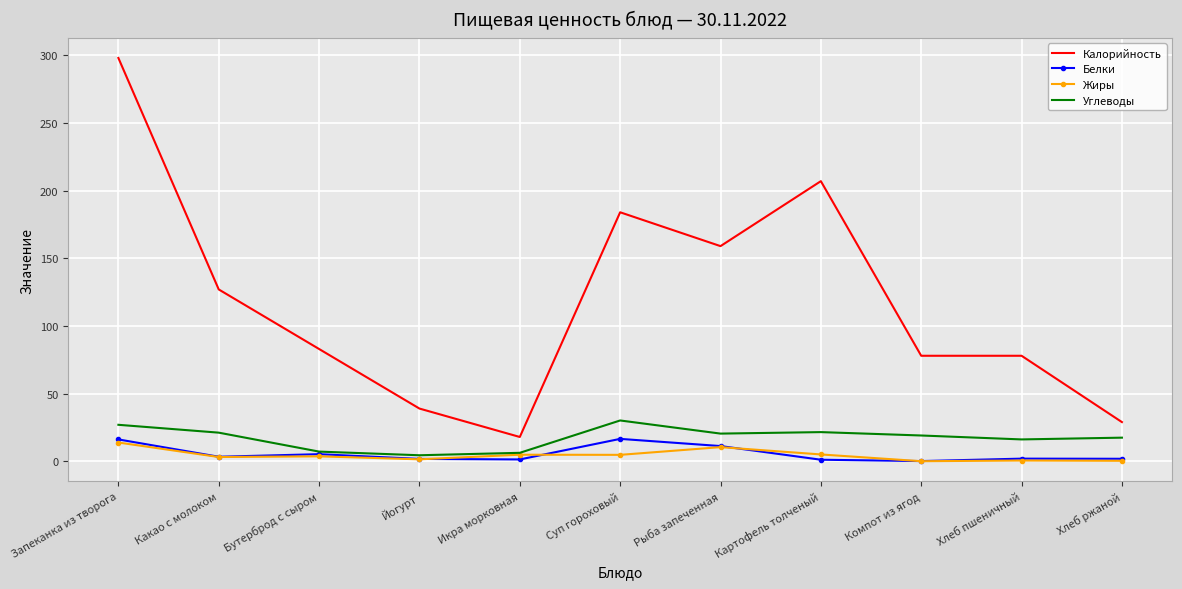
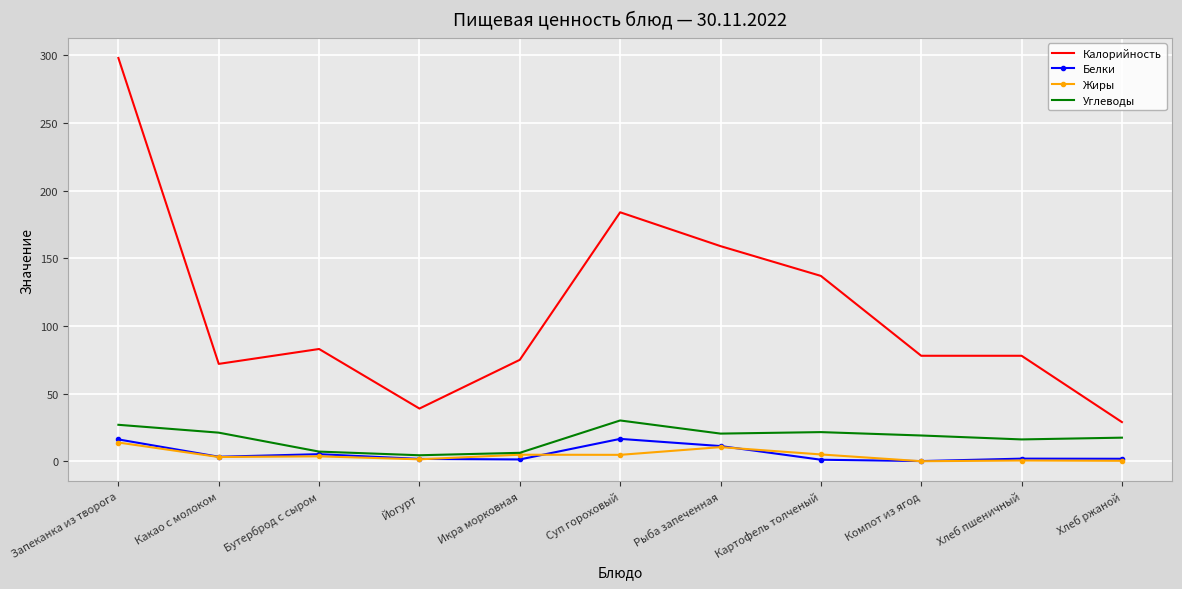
Калорийность, Какао с молоком: 127 -> 72
Калорийность, Икра морковная: 18 -> 75
Калорийность, Картофель толченый: 207 -> 137
